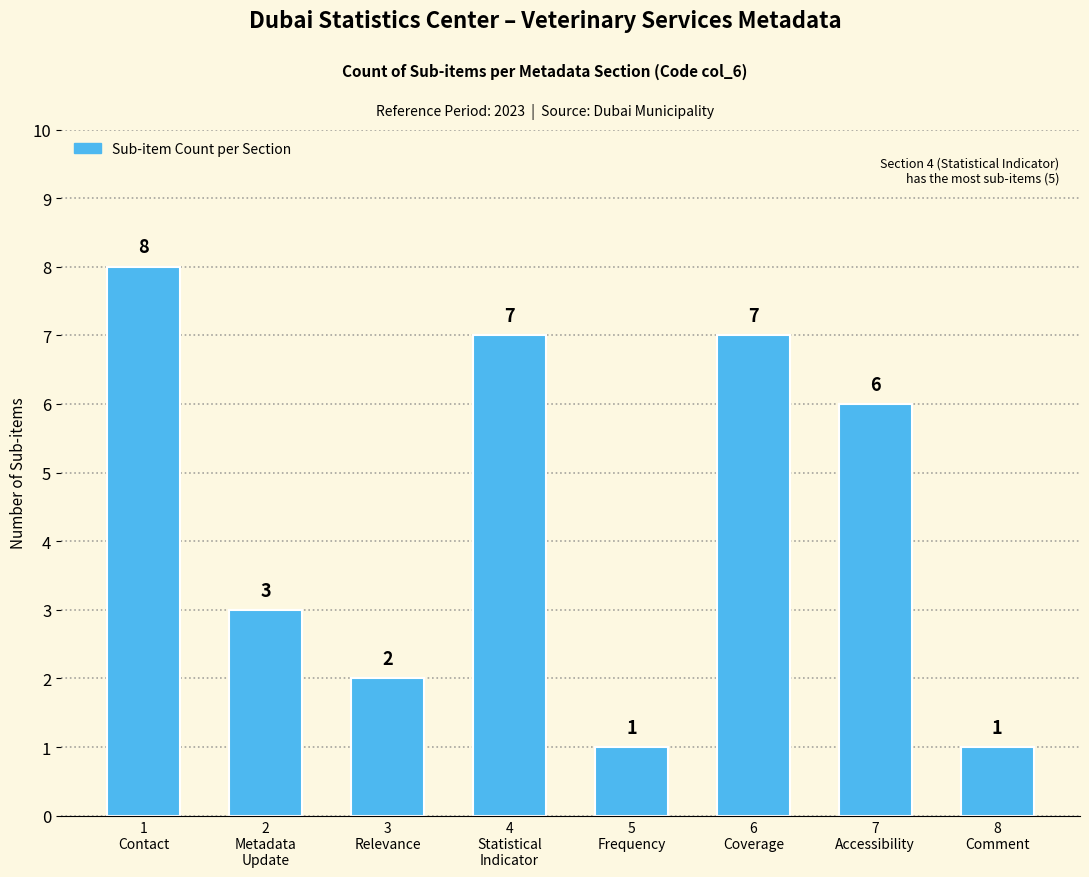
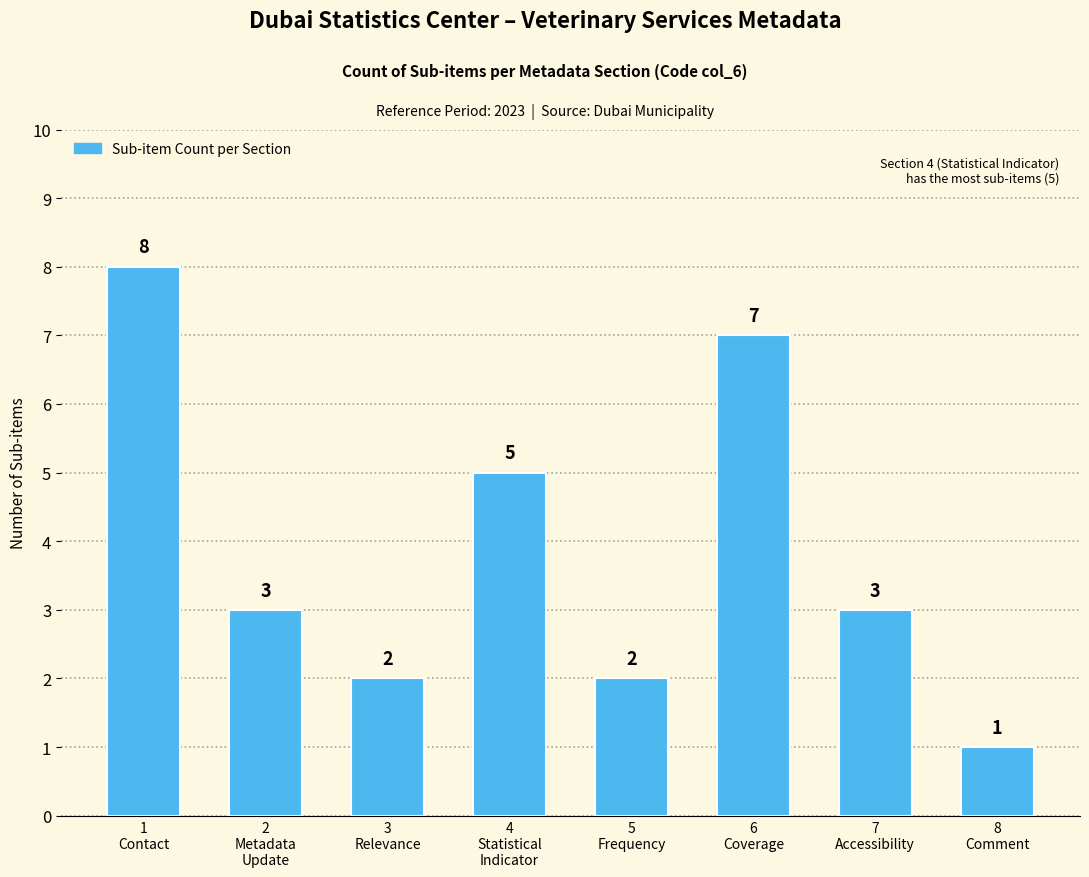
4 Statistical Indicator: 7 -> 5
5 Frequency: 1 -> 2
7 Accessibility: 6 -> 3
